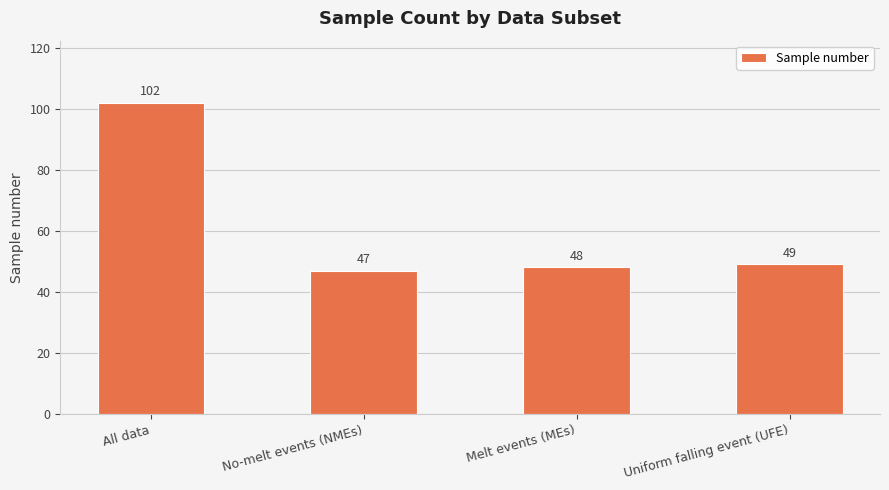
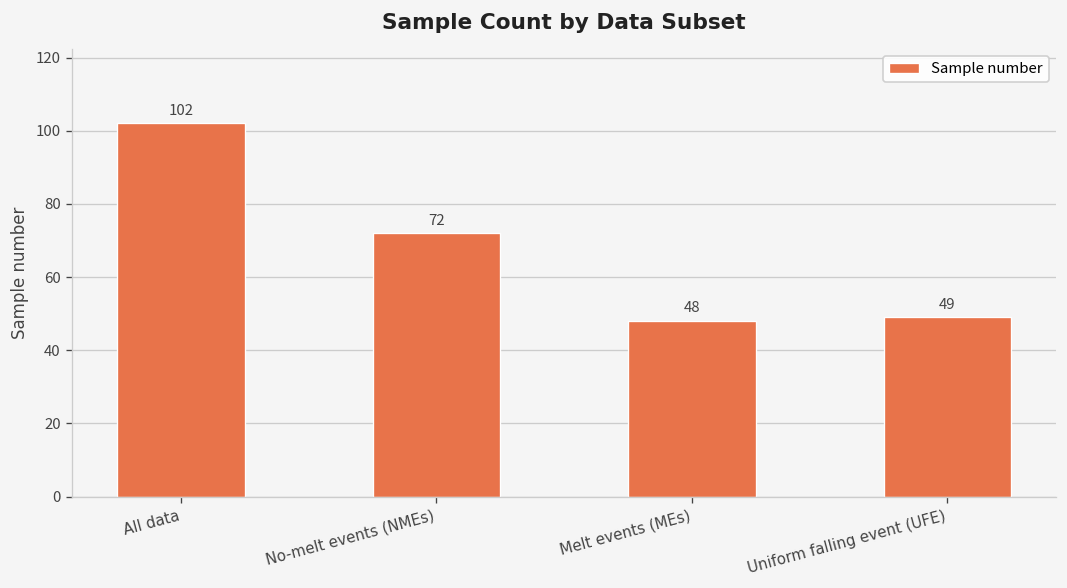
No-melt events (NMEs): 47 -> 72
